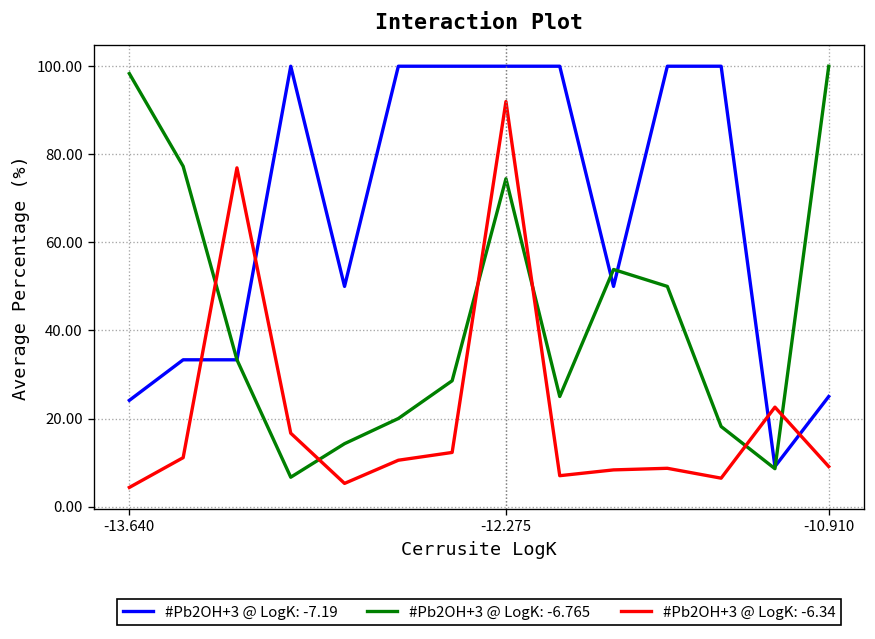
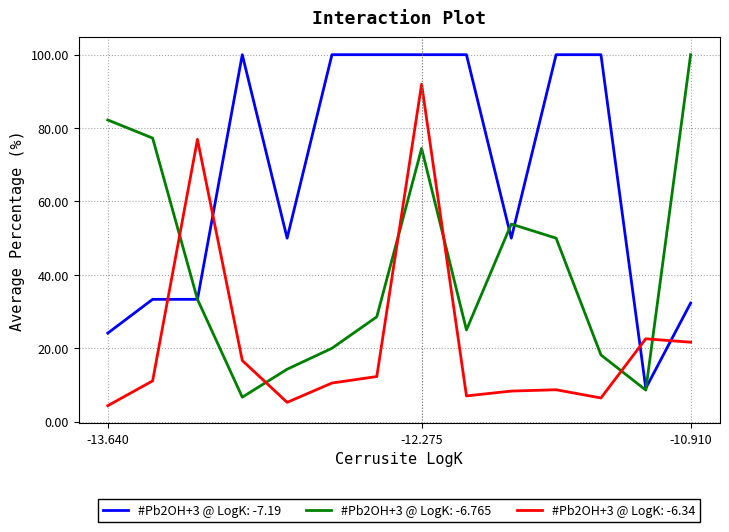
#Pb2OH+3 @ LogK: -6.765, -13.640: 98 -> 82
#Pb2OH+3 @ LogK: -7.19, -10.910: 25 -> 32
#Pb2OH+3 @ LogK: -6.34, -10.910: 9 -> 22
